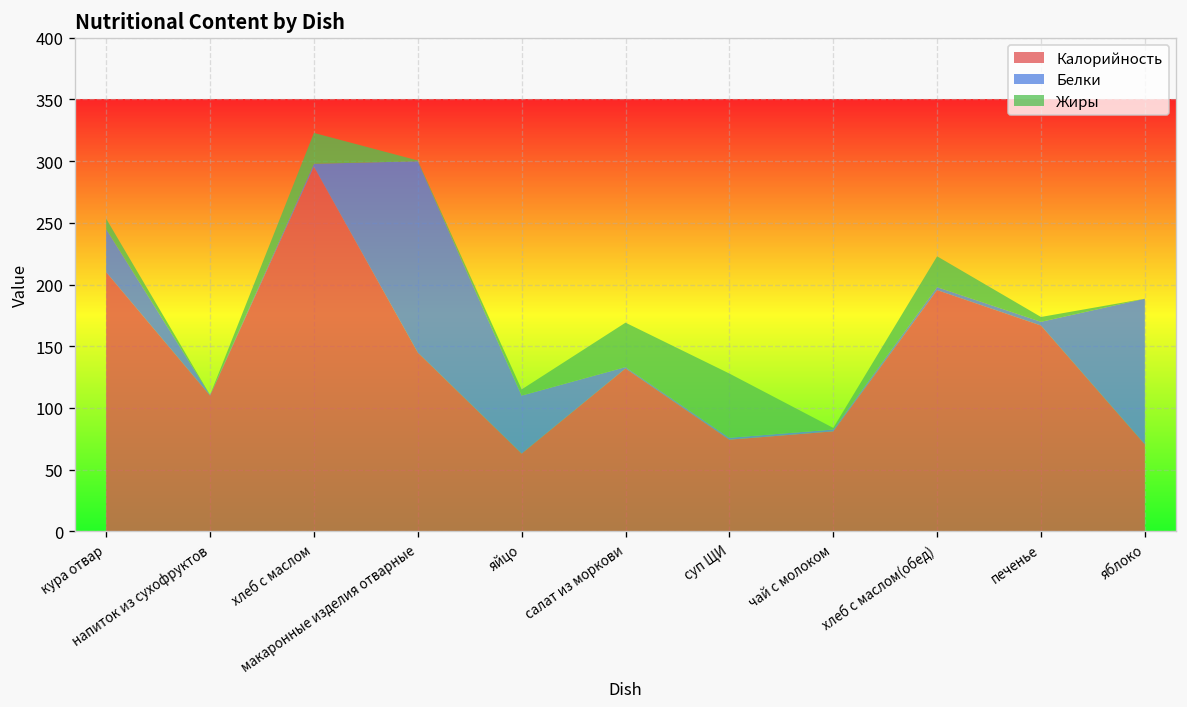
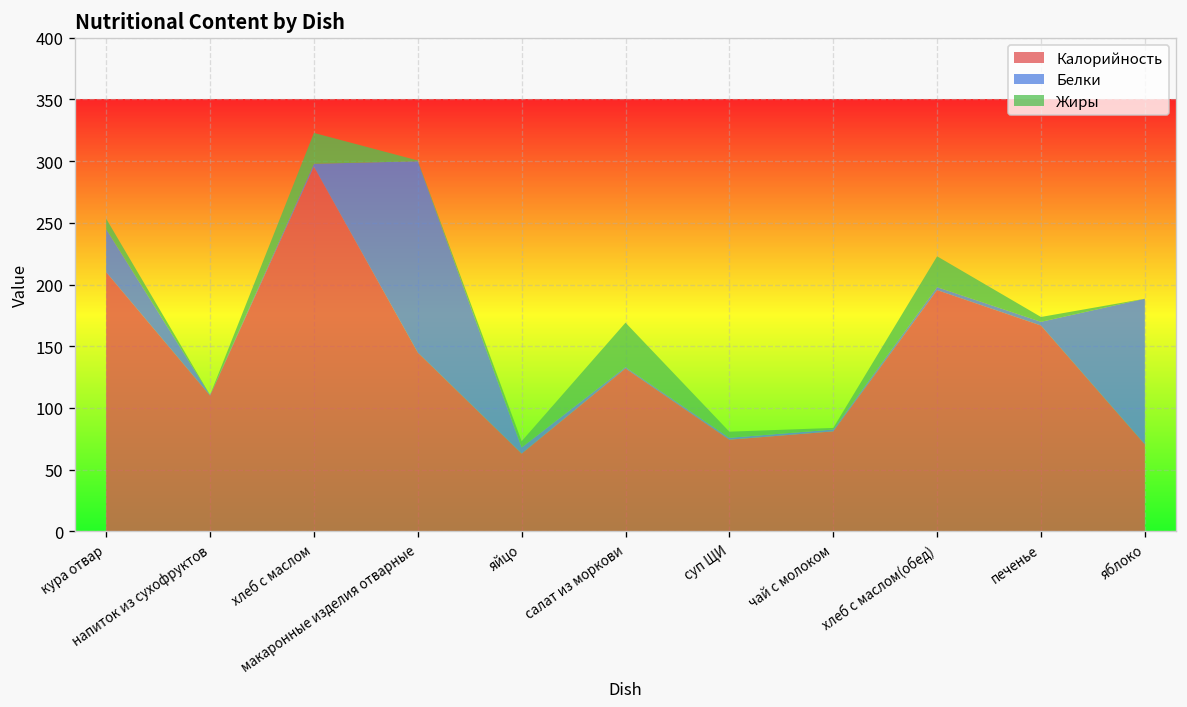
Белки, яйцо: 47 -> 5
Жиры, суп ЩИ: 52 -> 5
